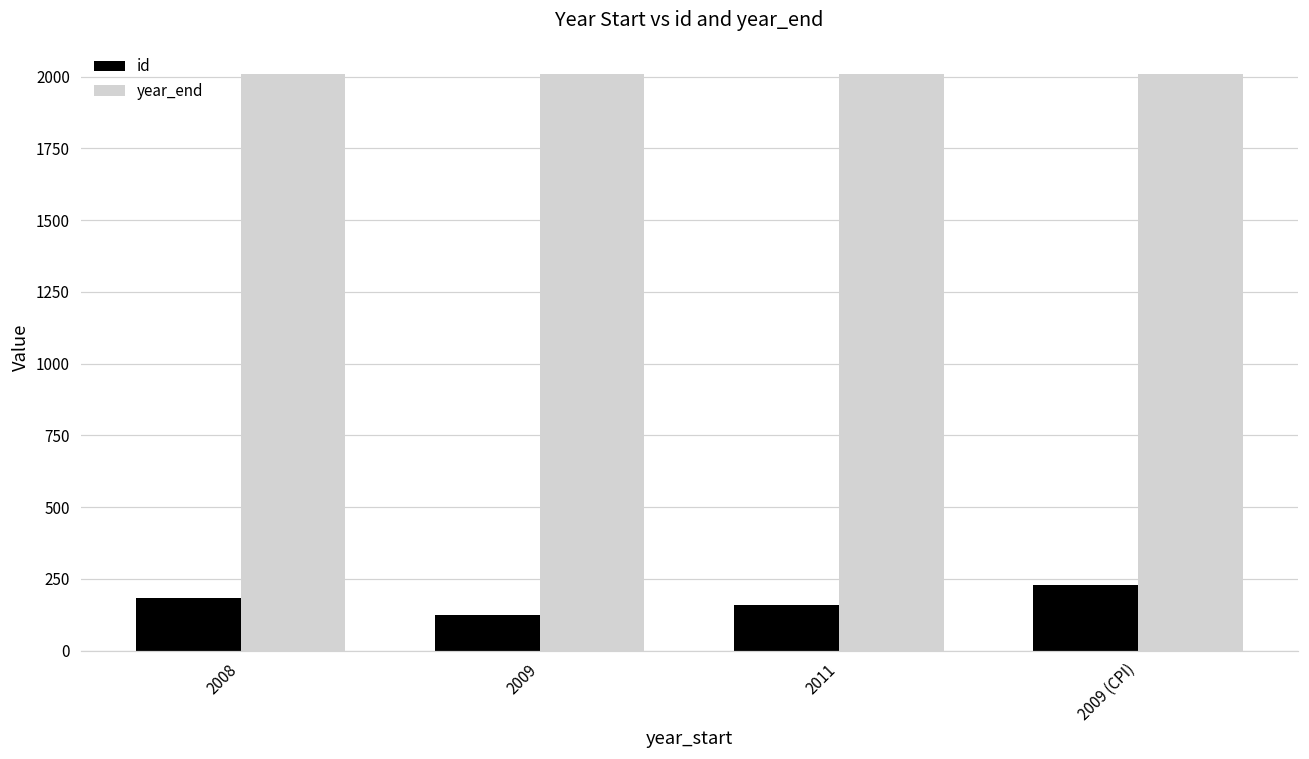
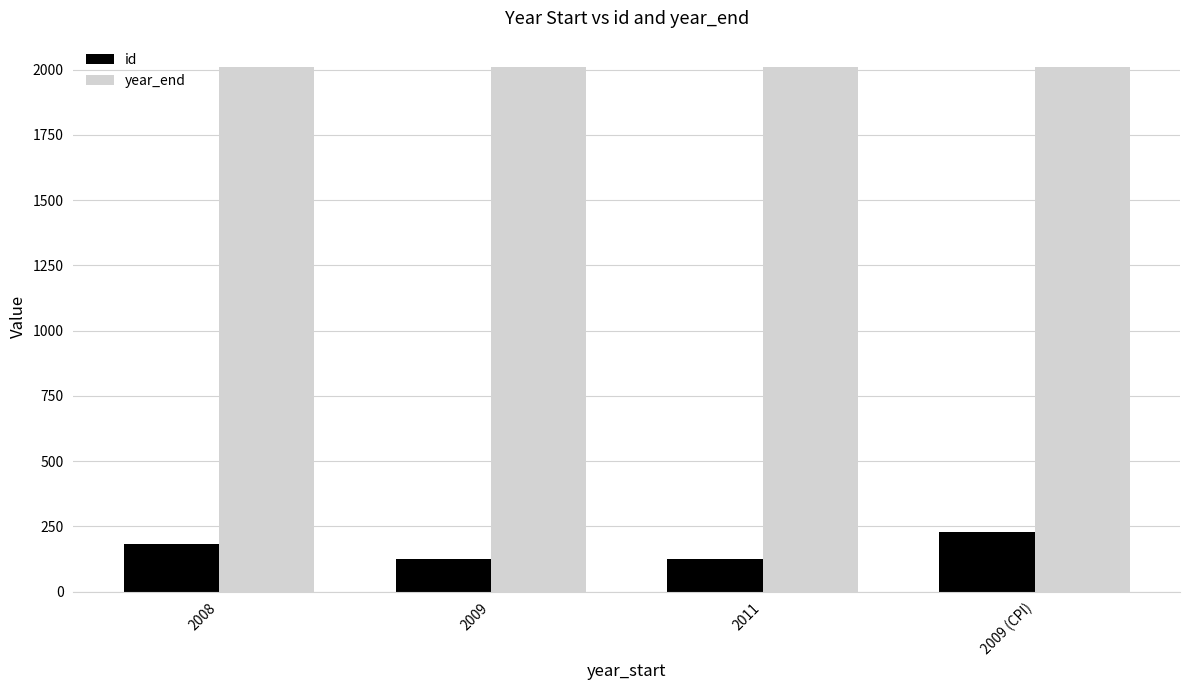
id, 2011: 160 -> 130
